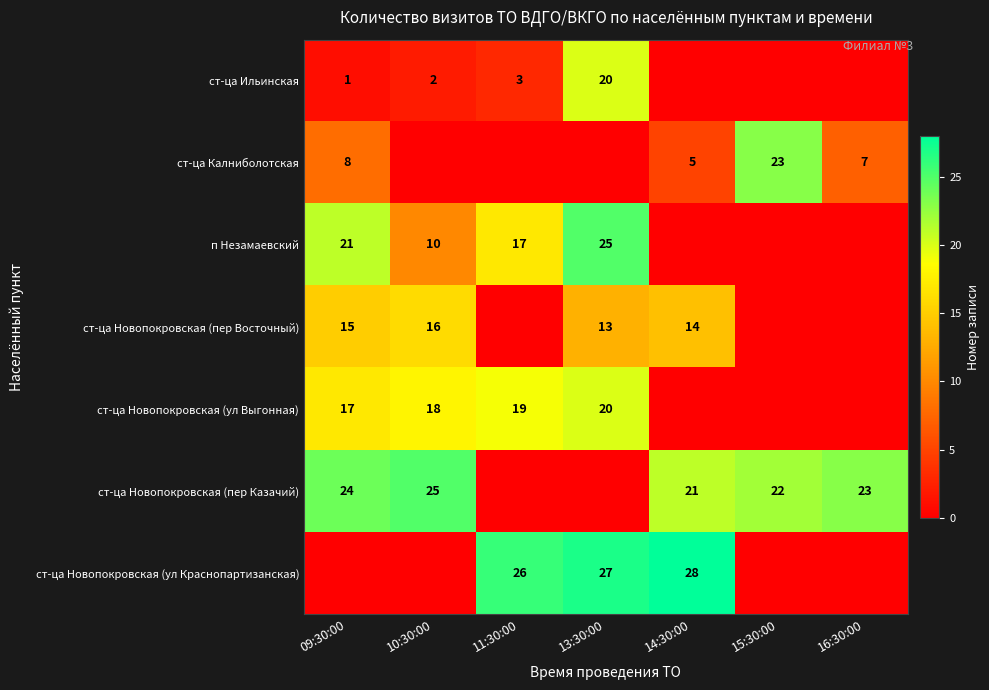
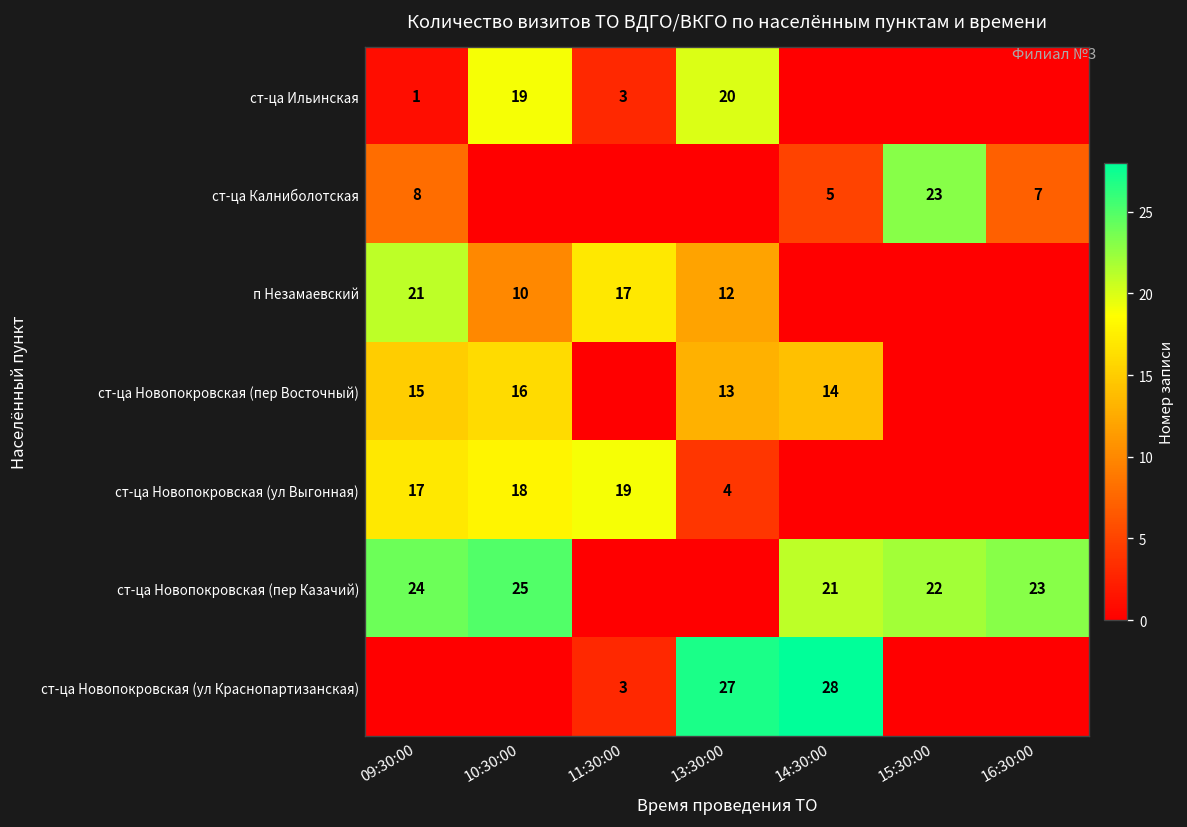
ст-ца Ильинская, 10:30:00: 2 -> 19
п Незамаевский, 13:30:00: 25 -> 12
ст-ца Новопокровская (ул Выгонная), 13:30:00: 20 -> 4
ст-ца Новопокровская (ул Краснопартизанская), 11:30:00: 26 -> 3
